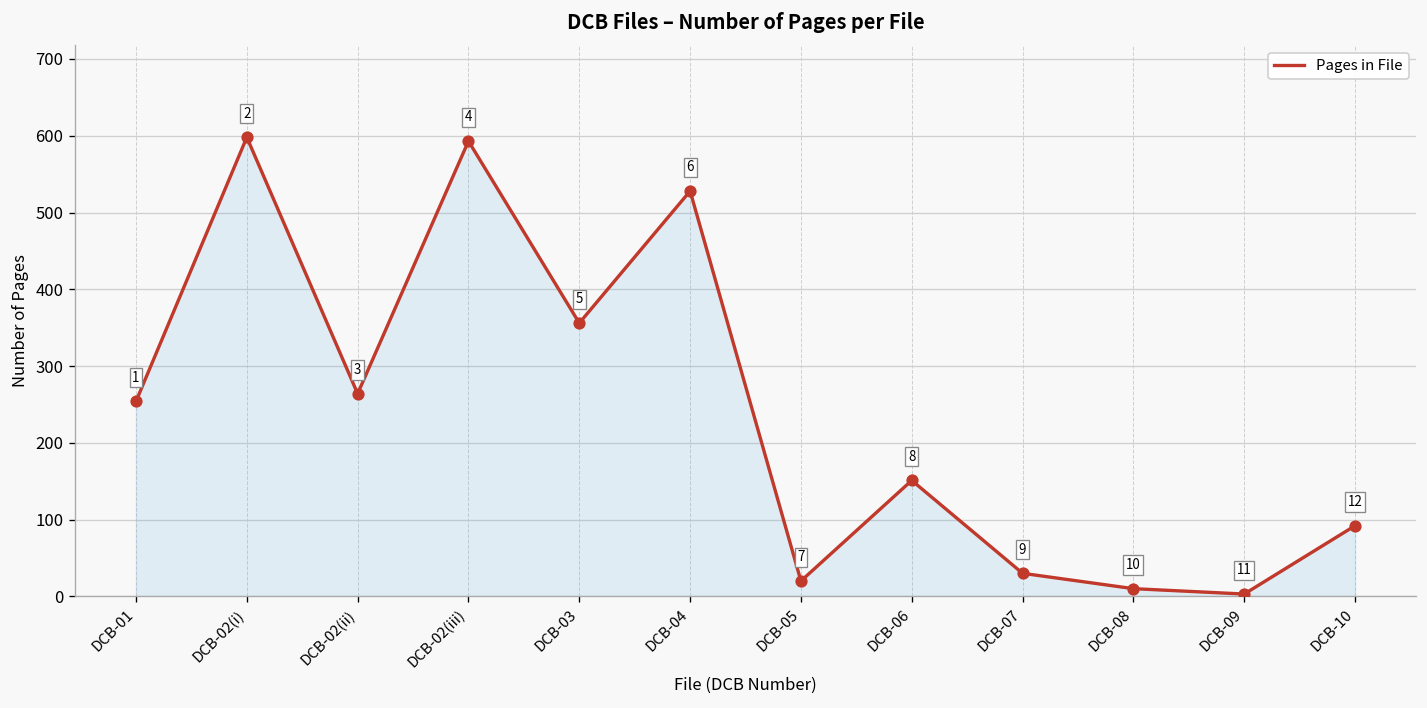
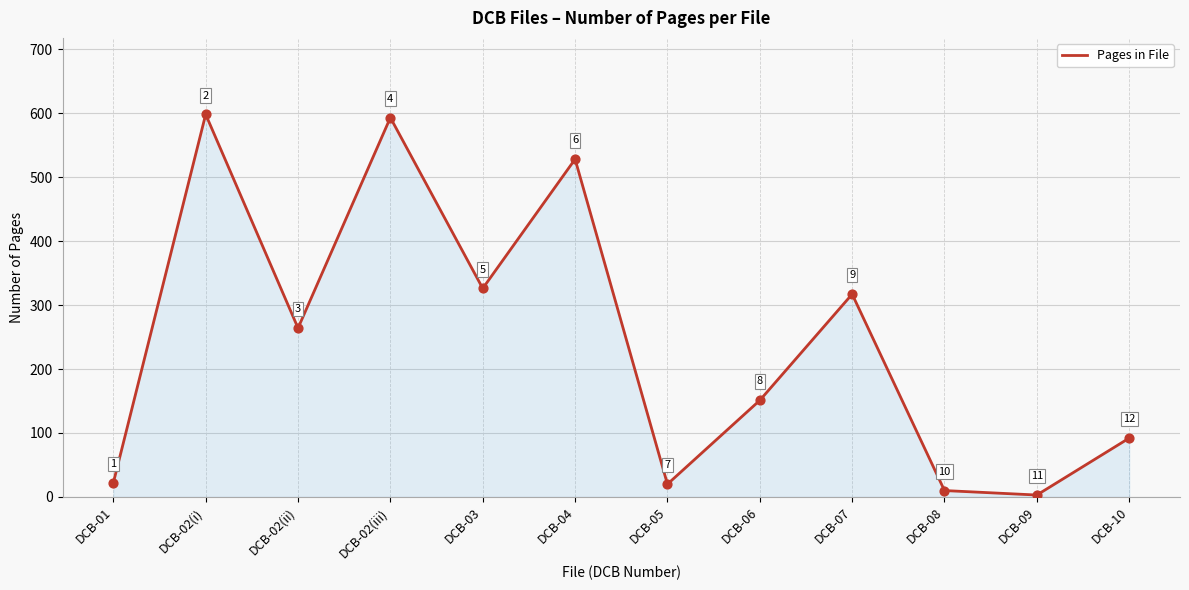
DCB-01: 250 -> 20
DCB-03: 360 -> 330
DCB-07: 30 -> 320
